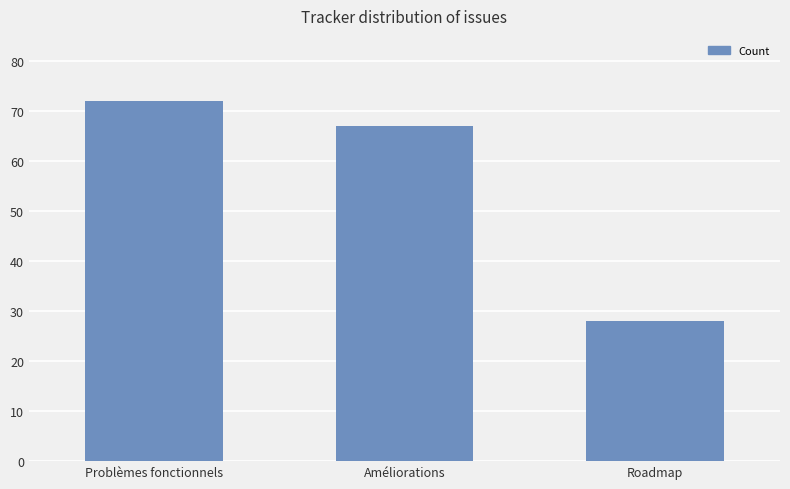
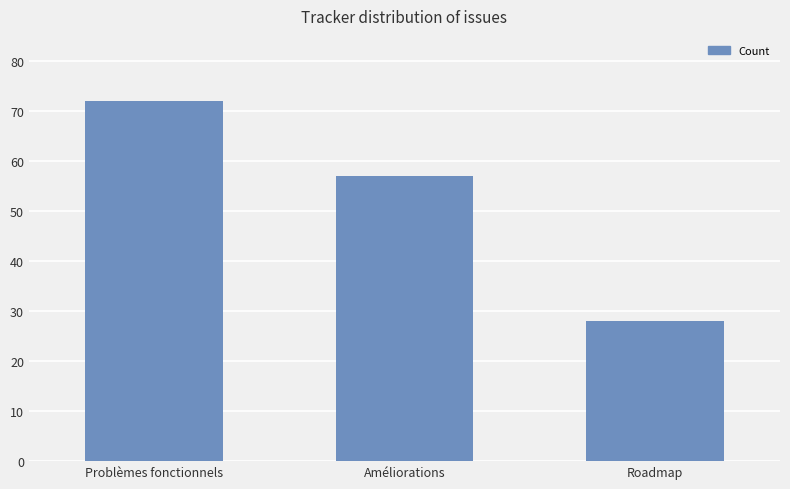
Améliorations: 67 -> 57
